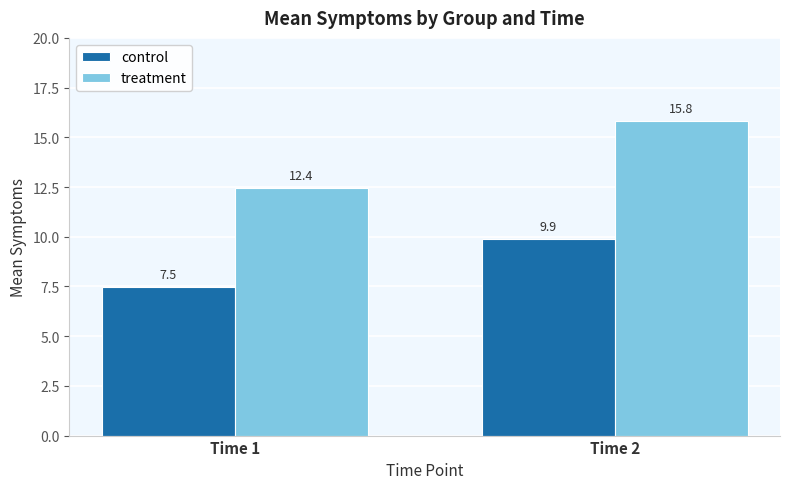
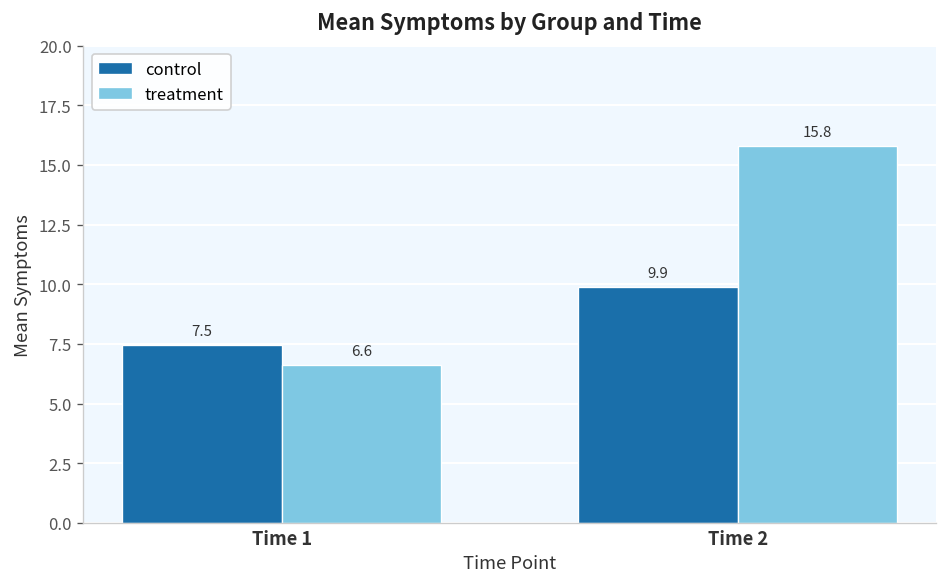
treatment, Time 1: 12.4 -> 6.6
